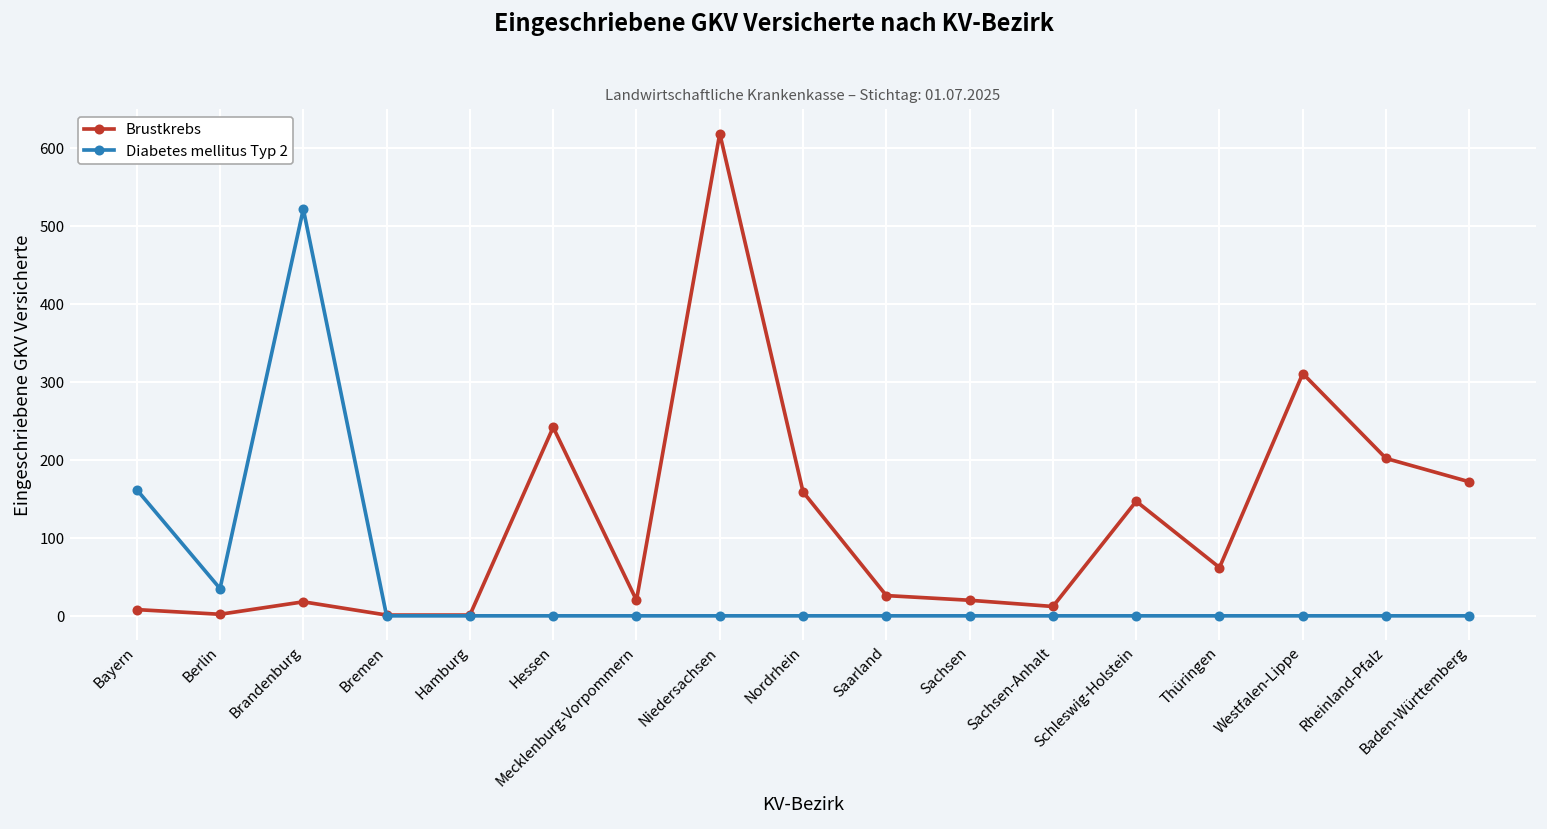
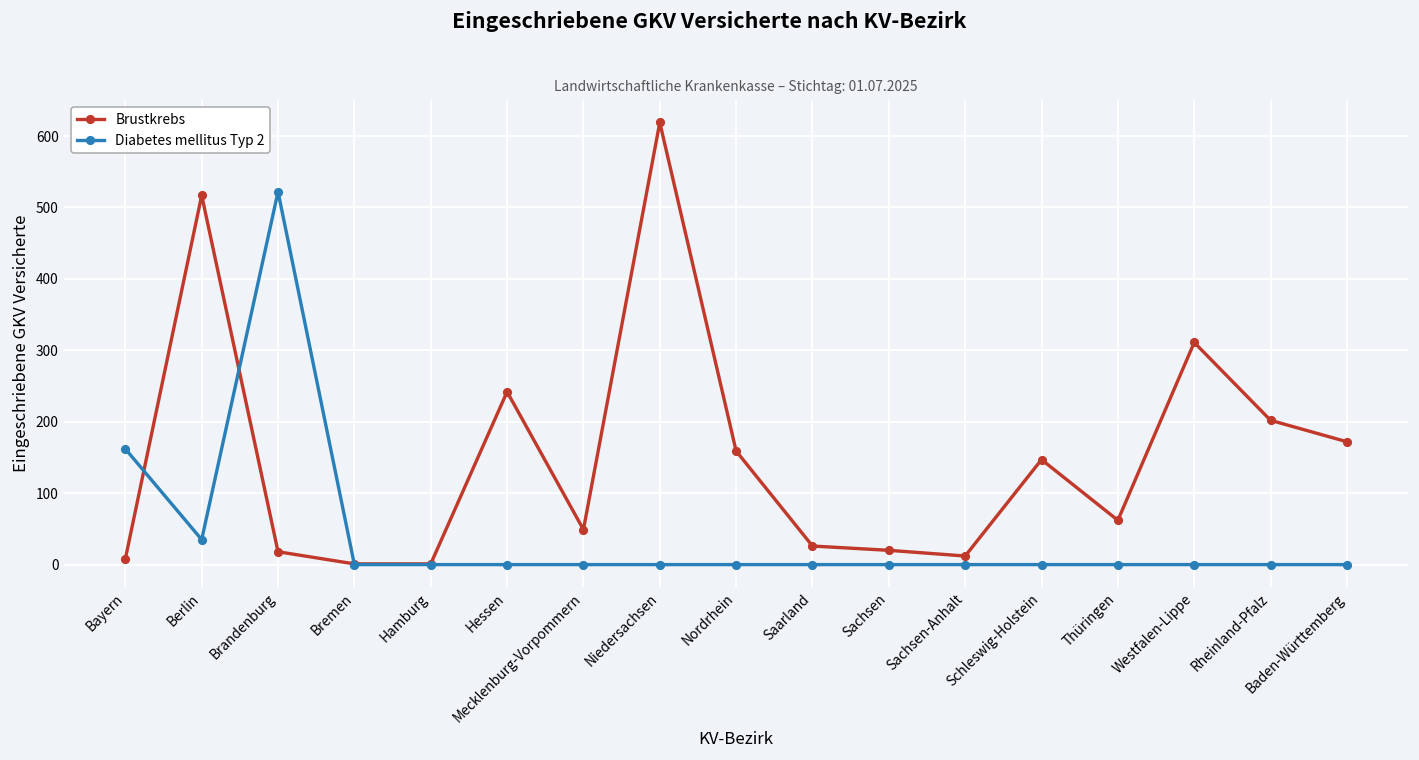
Brustkrebs, Berlin: 0 -> 520
Brustkrebs, Mecklenburg-Vorpommern: 20 -> 50
